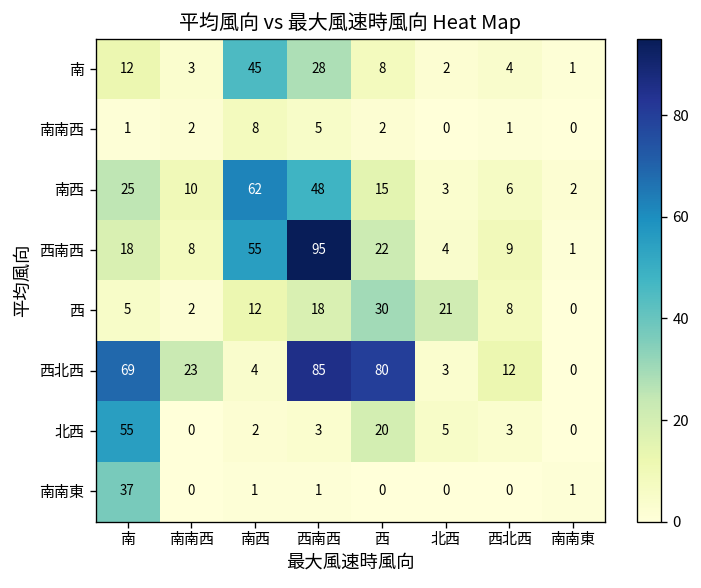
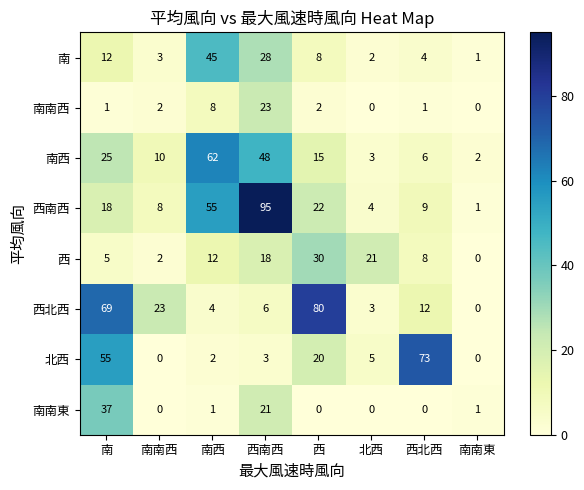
南南西, 西南西: 5 -> 23
西北西, 西南西: 85 -> 6
北西, 西北西: 3 -> 73
南南東, 西南西: 1 -> 21
